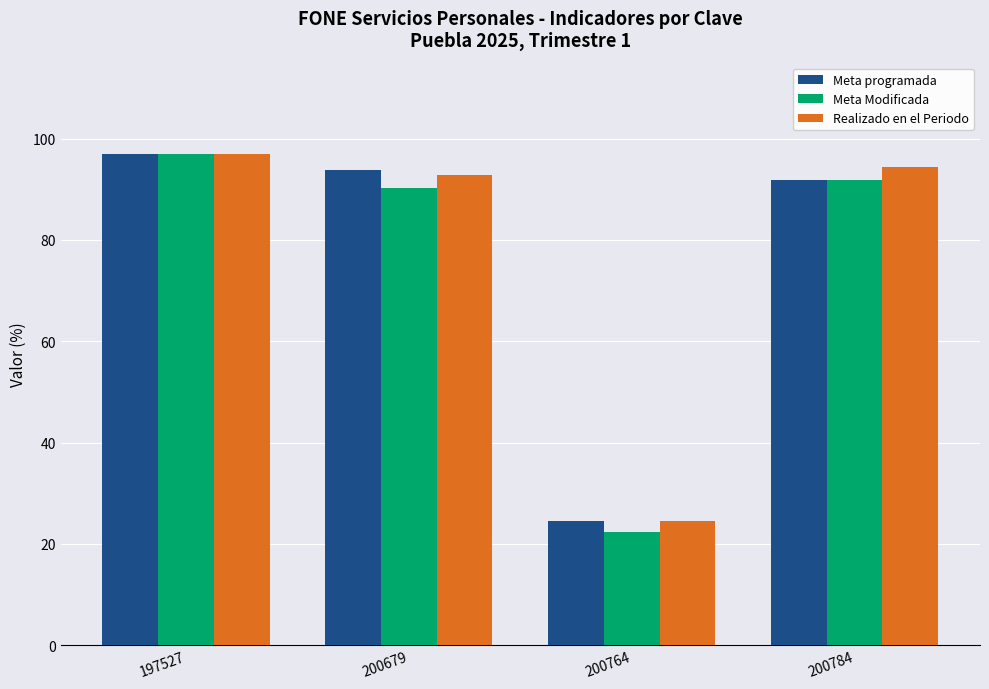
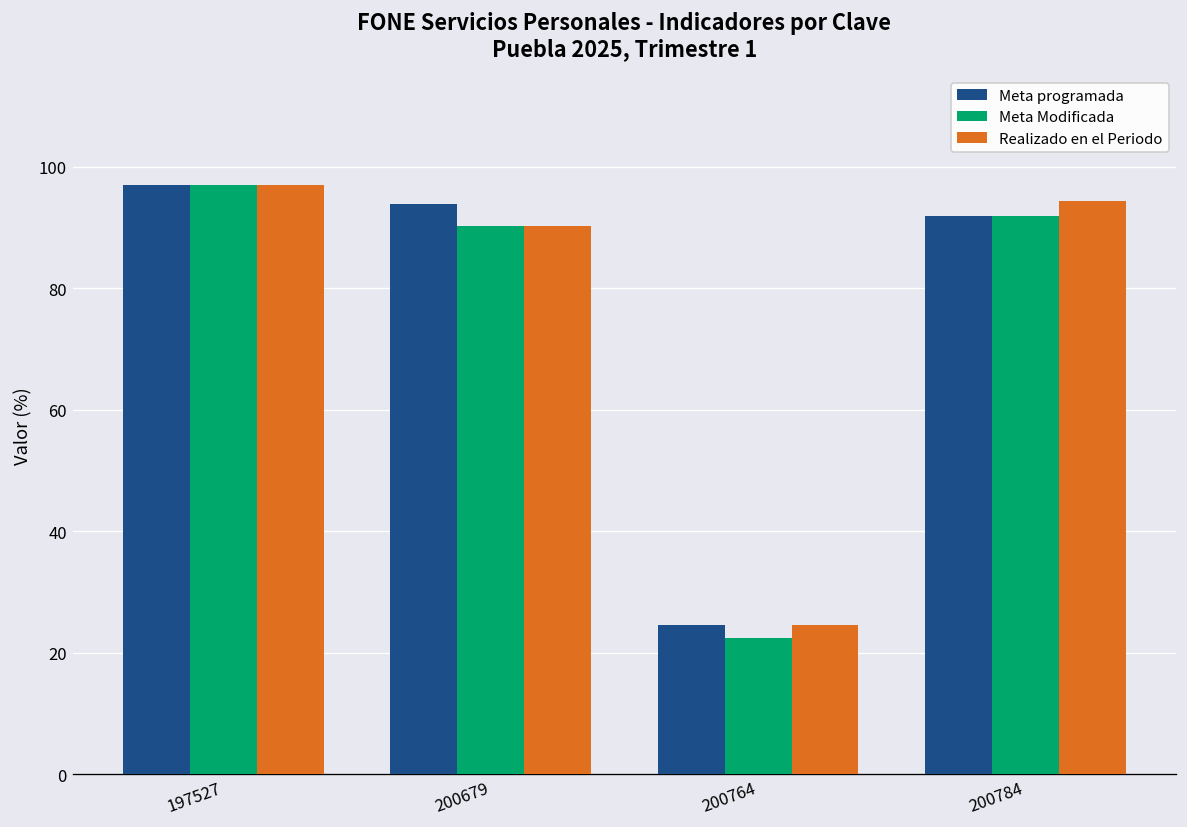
Realizado en el Periodo, 200679: 93 -> 90
